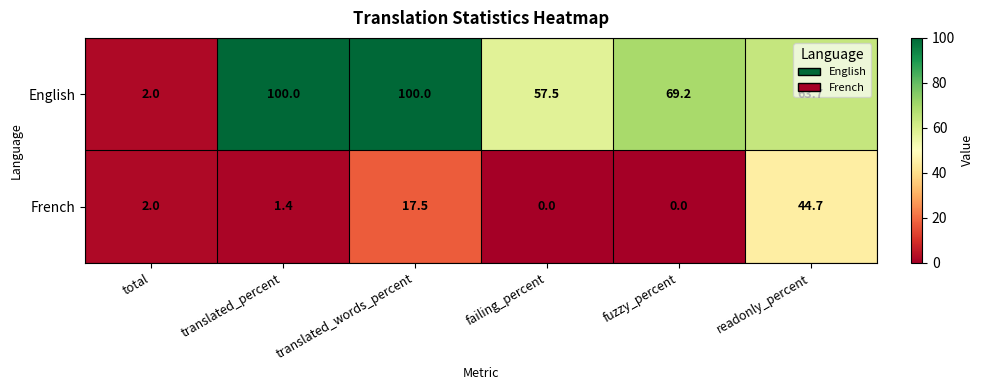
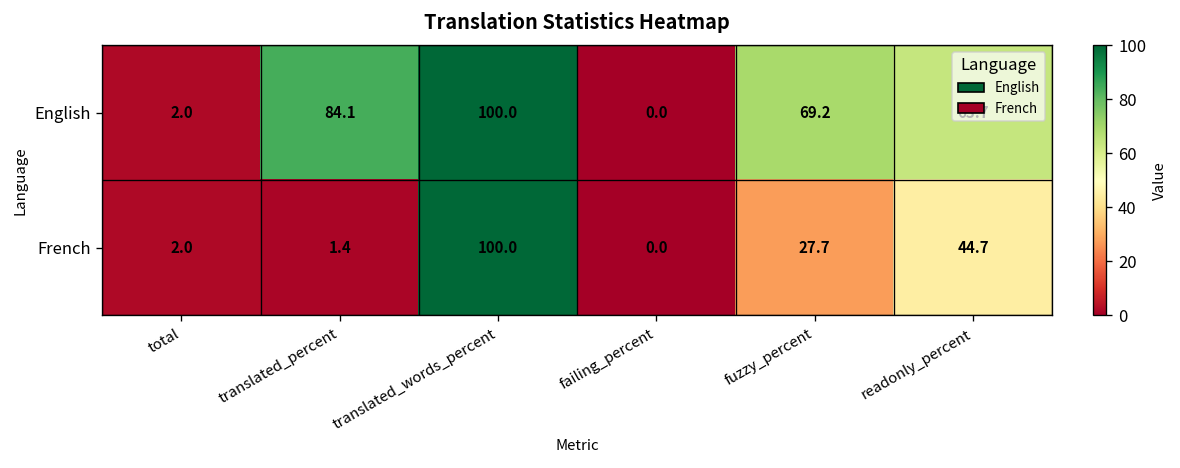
English, translated_percent: 100.0 -> 84.1
English, failing_percent: 57.5 -> 0.0
French, translated_words_percent: 17.5 -> 100.0
French, fuzzy_percent: 0.0 -> 27.7
